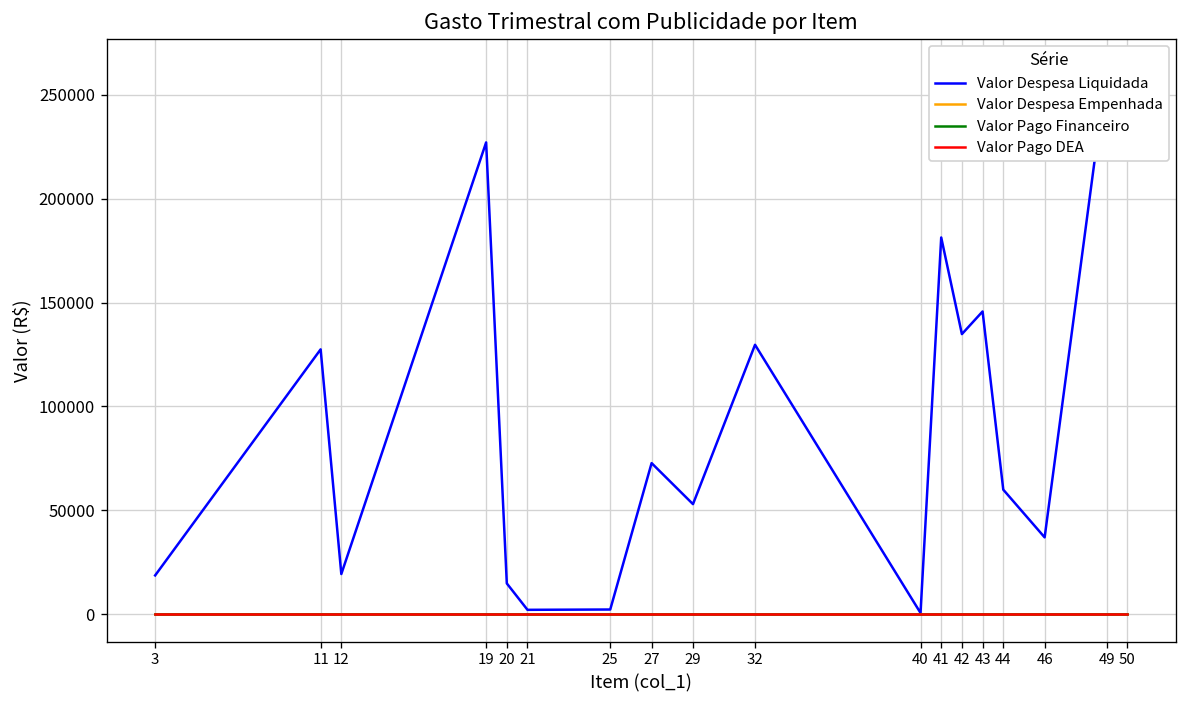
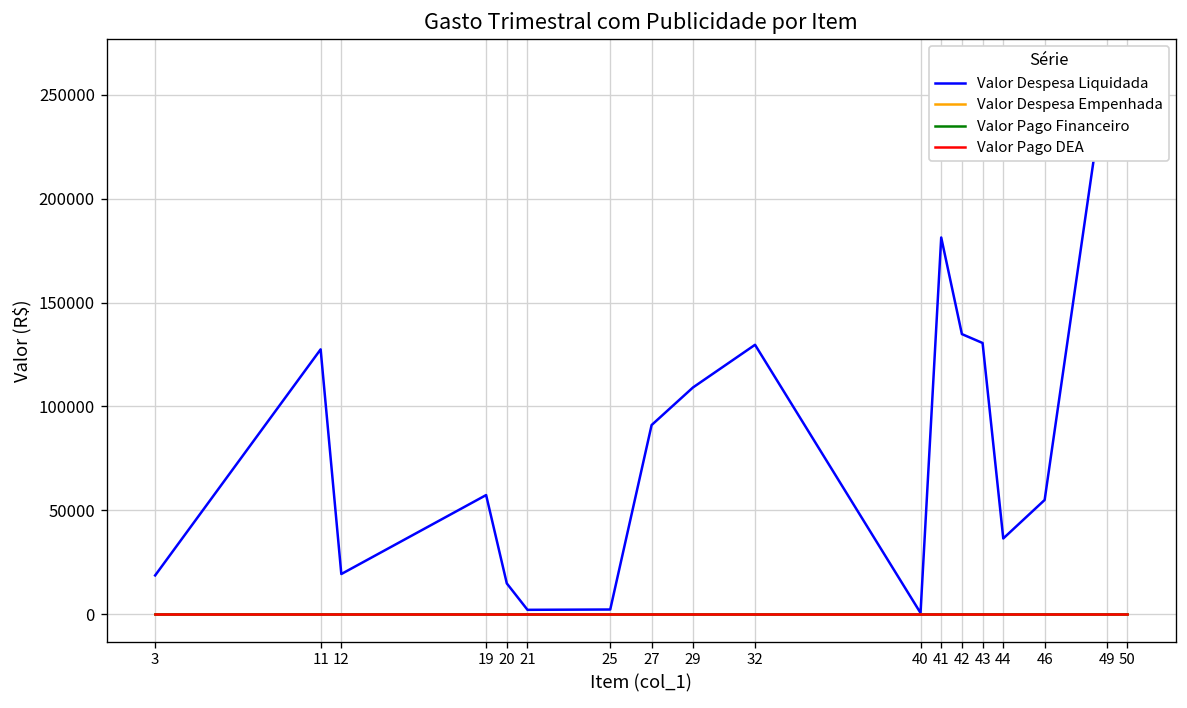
Valor Despesa Liquidada, 19: 227000 -> 57000
Valor Despesa Liquidada, 27: 73000 -> 91000
Valor Despesa Liquidada, 29: 53000 -> 109000
Valor Despesa Liquidada, 43: 146000 -> 131000
Valor Despesa Liquidada, 44: 60000 -> 36000
Valor Despesa Liquidada, 46: 37000 -> 55000
